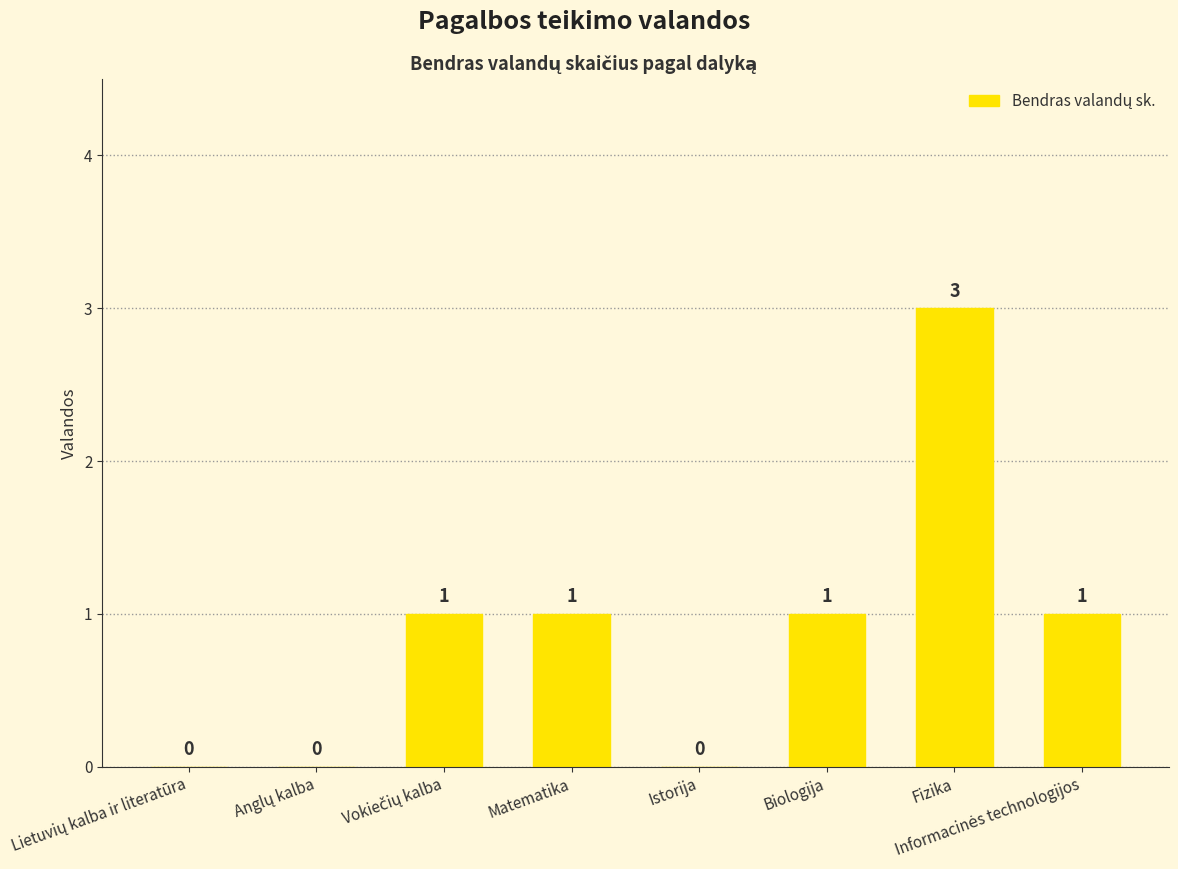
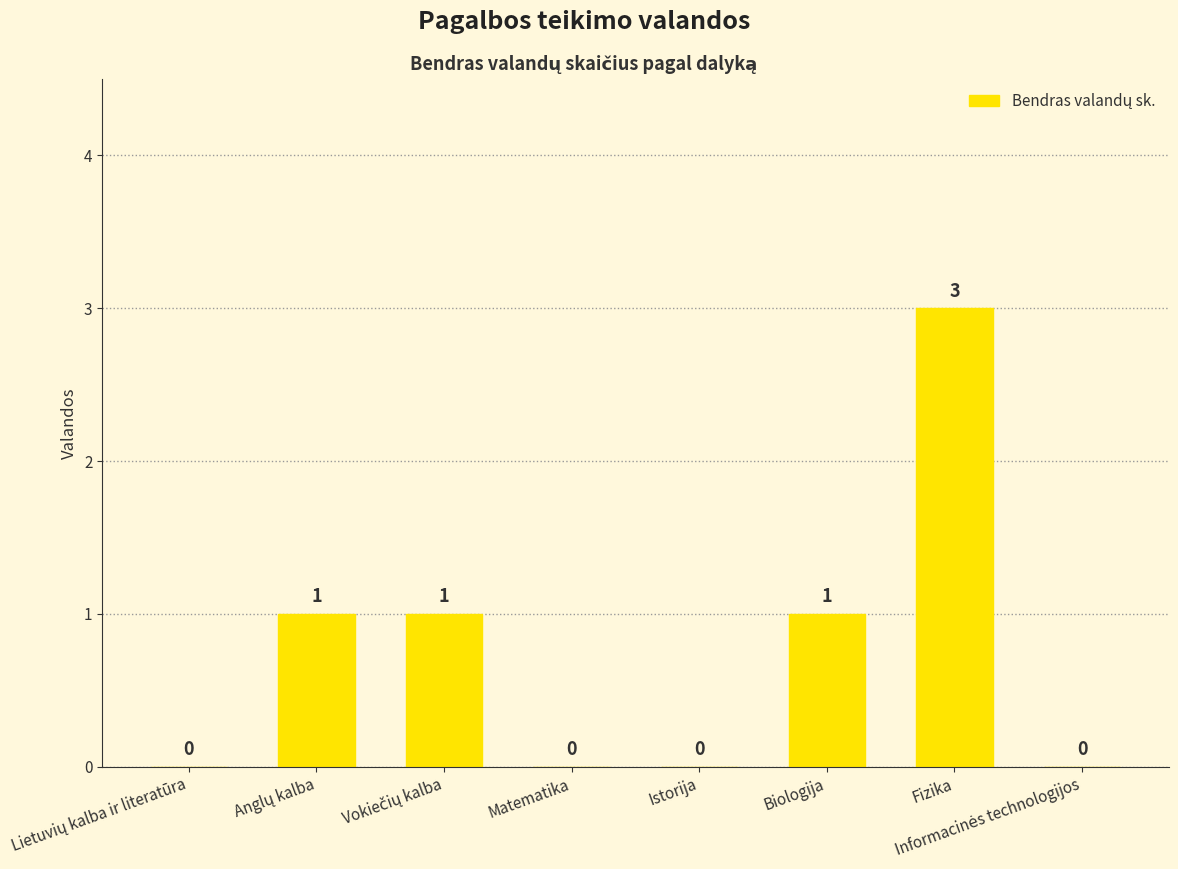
Anglų kalba: 0 -> 1
Matematika: 1 -> 0
Informacinės technologijos: 1 -> 0
